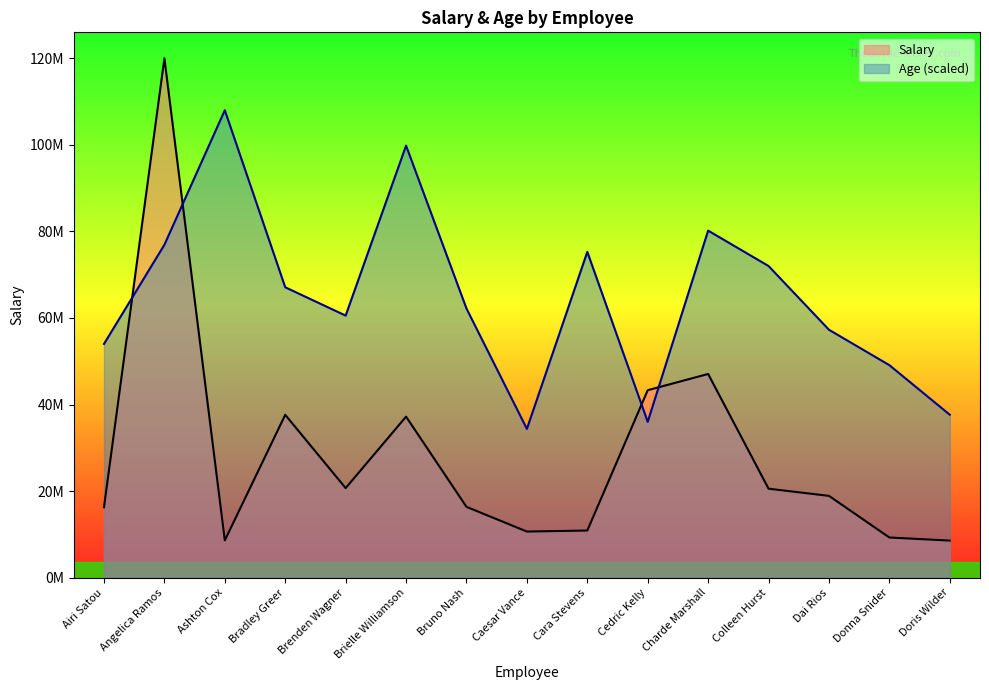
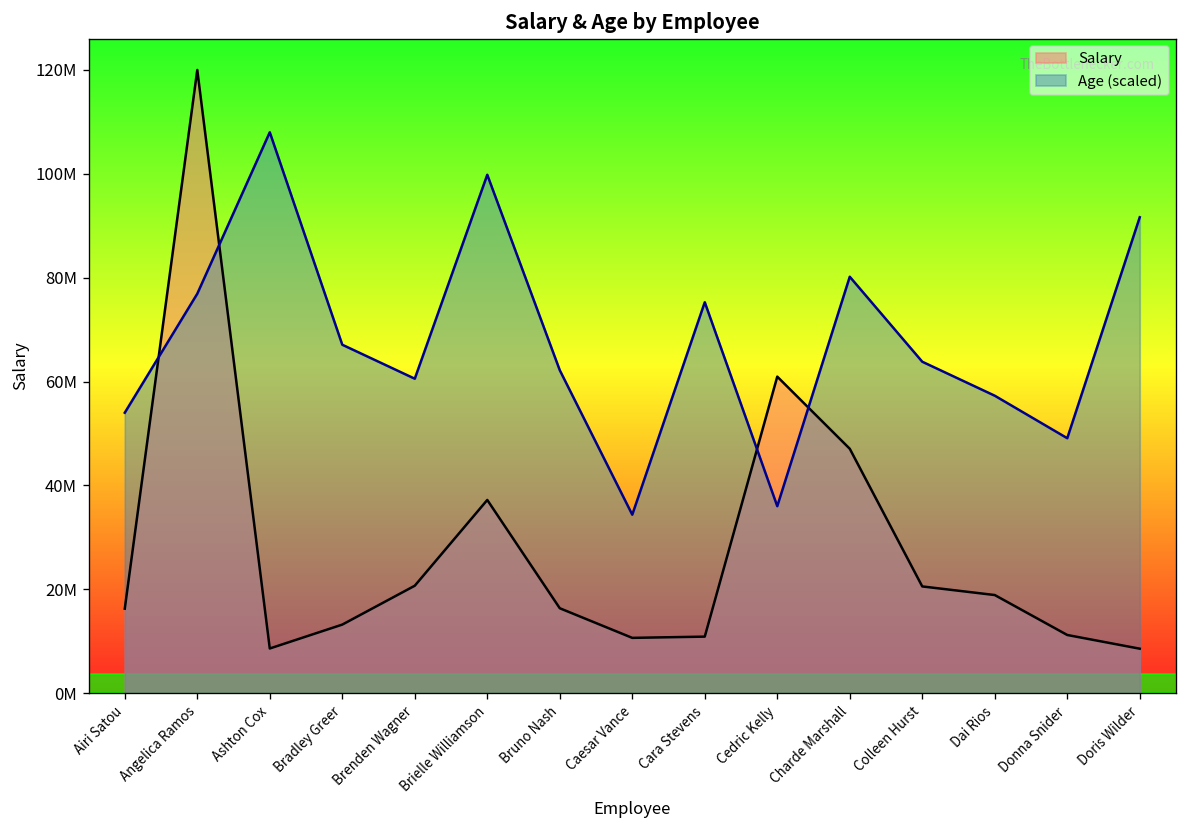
Salary, Bradley Greer: 38000000 -> 13000000
Salary, Cedric Kelly: 43000000 -> 61000000
Age (scaled), Colleen Hurst: 72000000 -> 64000000
Salary, Donna Snider: 9000000 -> 11000000
Age (scaled), Doris Wilder: 38000000 -> 92000000
